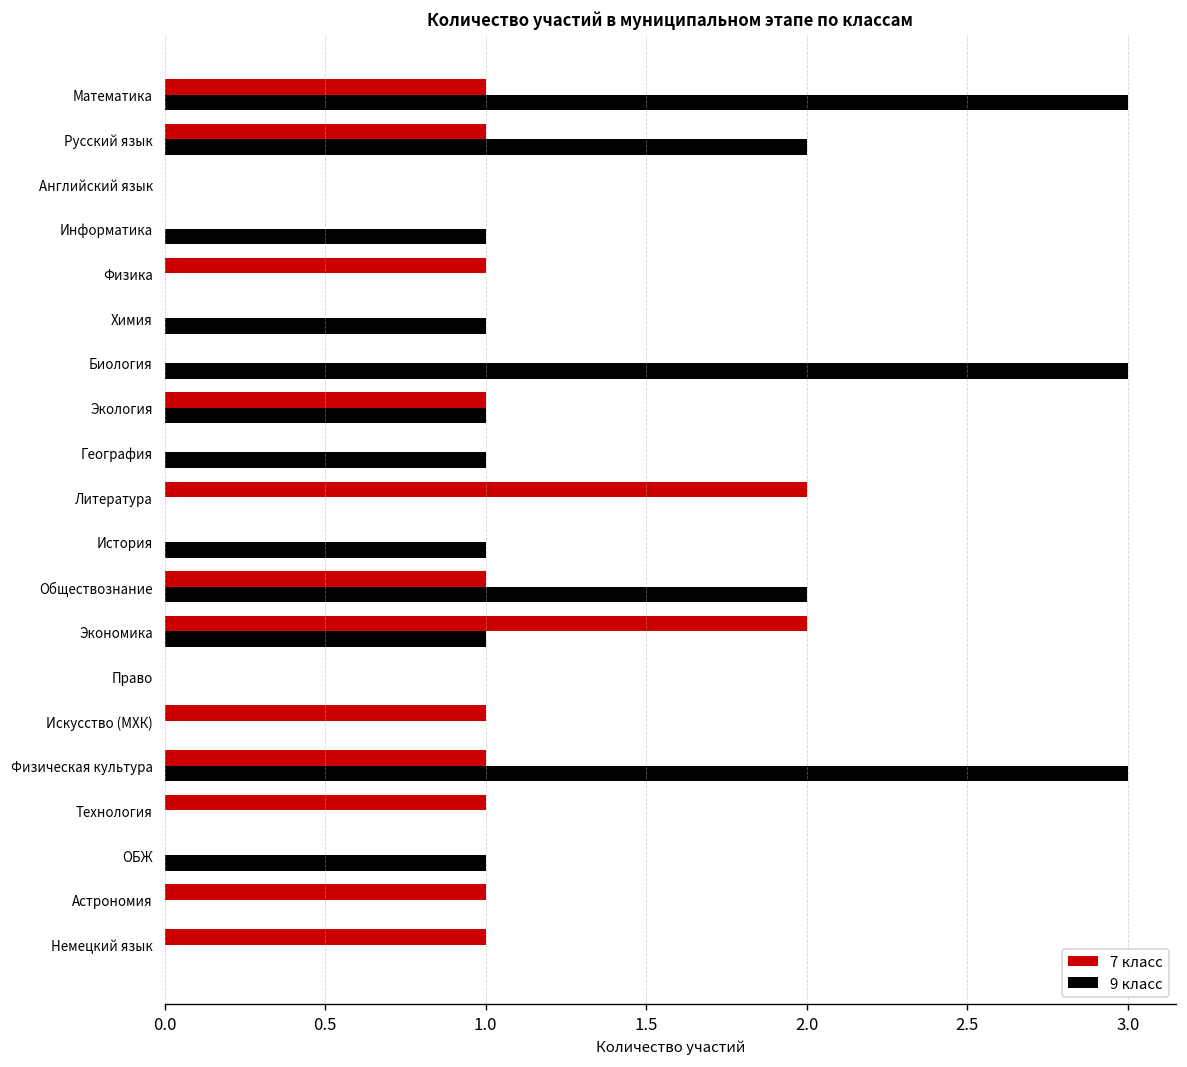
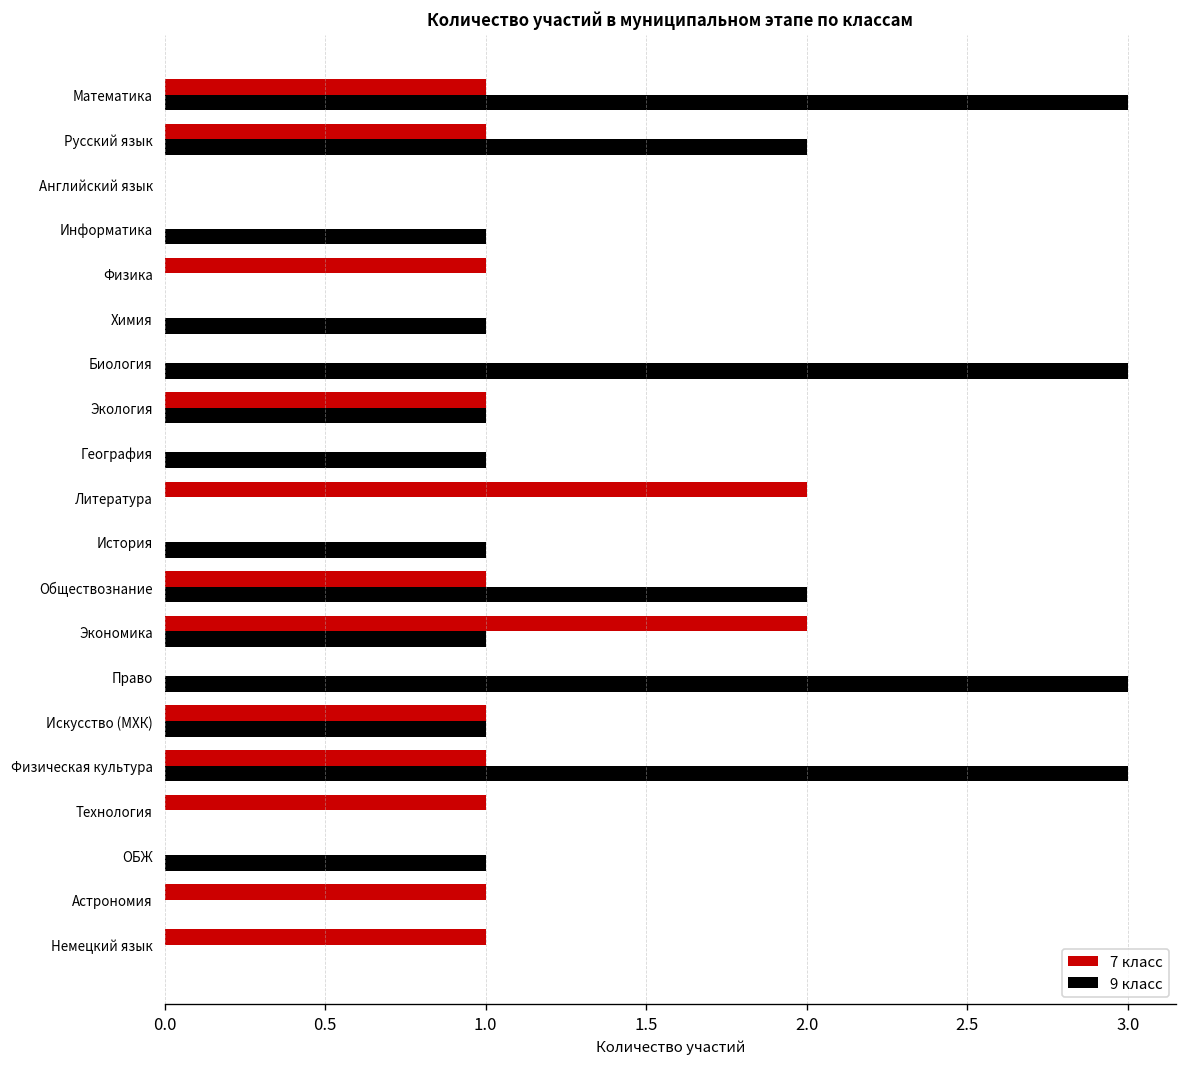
9 класс, Право: 0 -> 3
9 класс, Искусство (МХК): 0 -> 1
